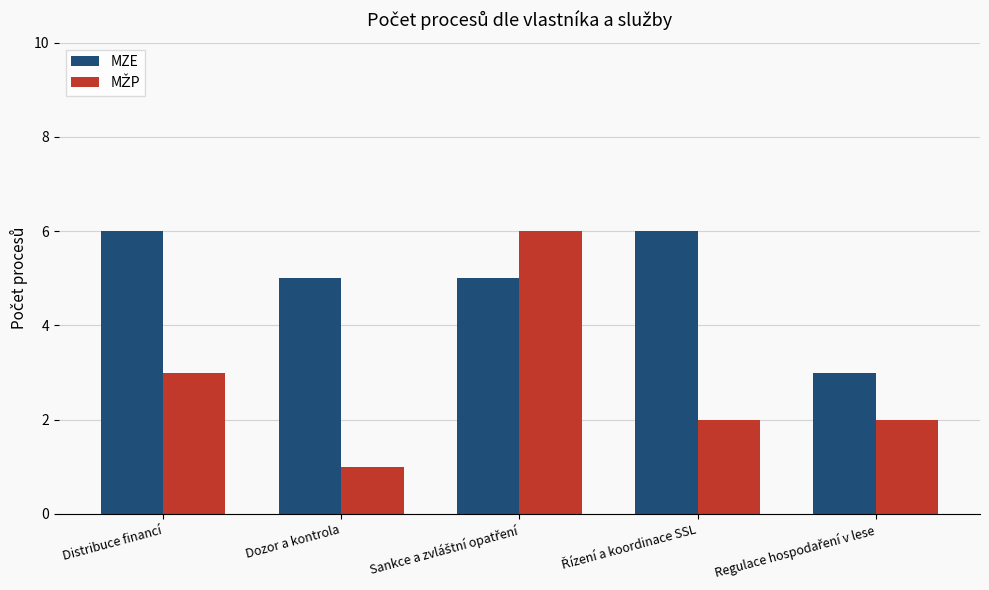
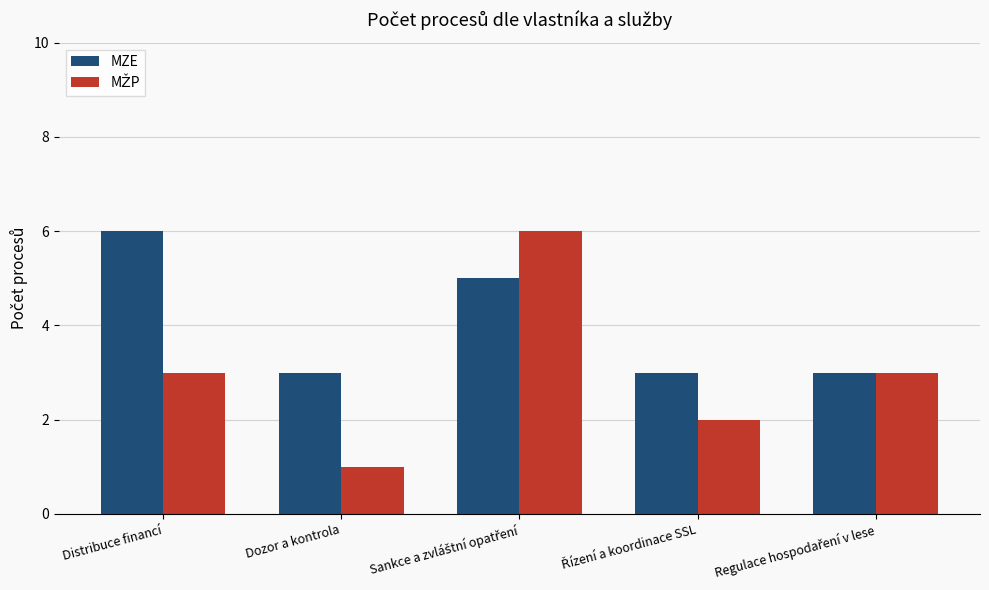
MZE, Dozor a kontrola: 5 -> 3
MZE, Řízení a koordinace SSL: 6 -> 3
MŽP, Regulace hospodaření v lese: 2 -> 3
